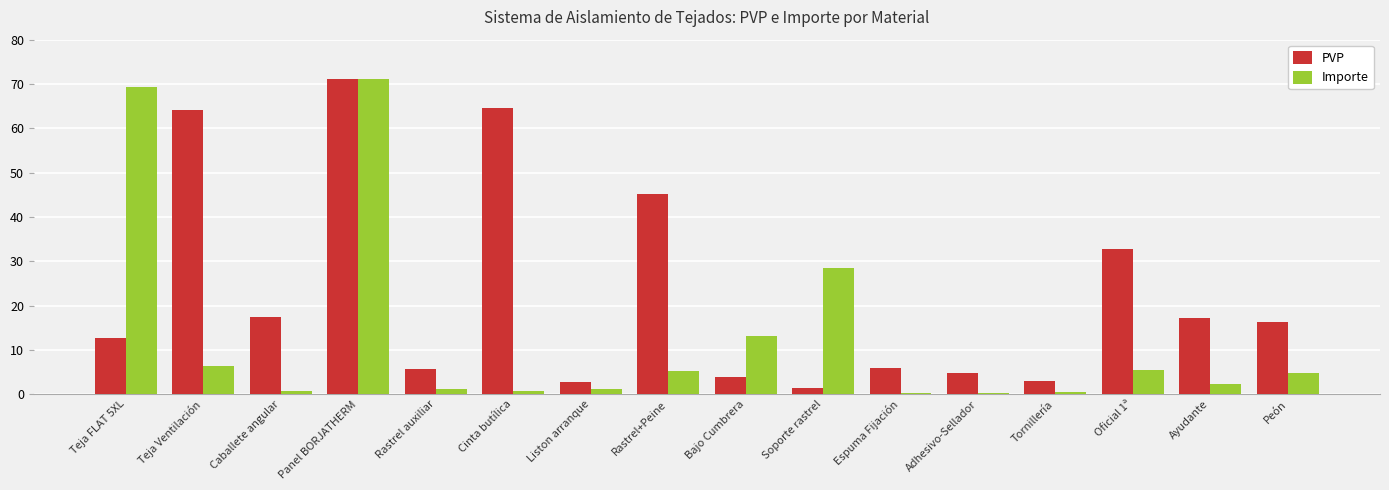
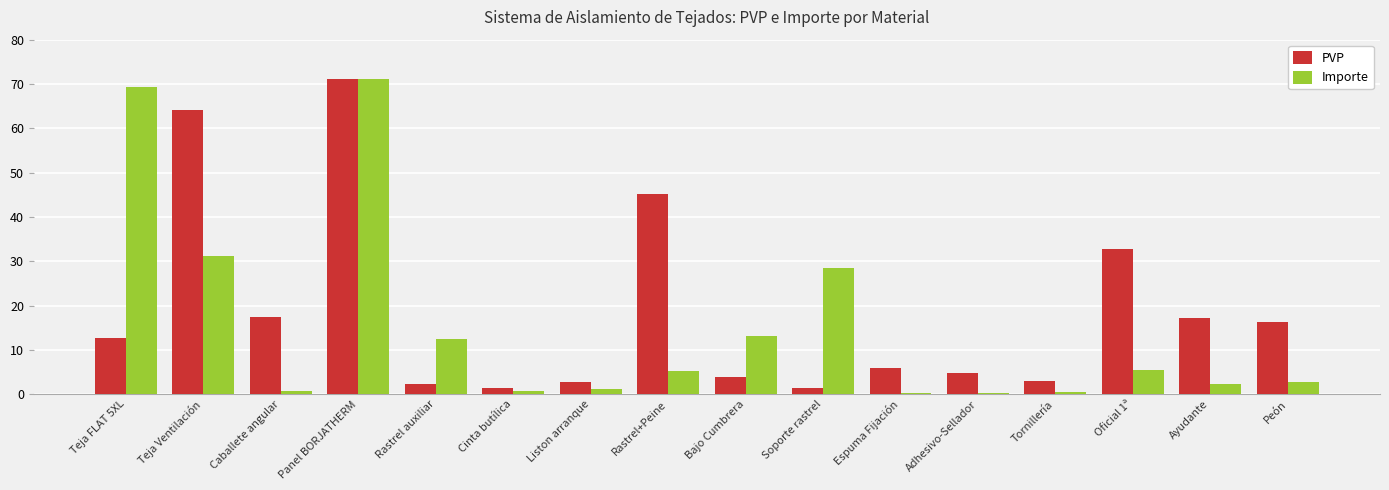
Importe, Teja Ventilación: 6 -> 31
PVP, Rastrel auxiliar: 6 -> 2
Importe, Rastrel auxiliar: 1 -> 13
PVP, Cinta butílica: 65 -> 1
Importe, Peón: 5 -> 3
